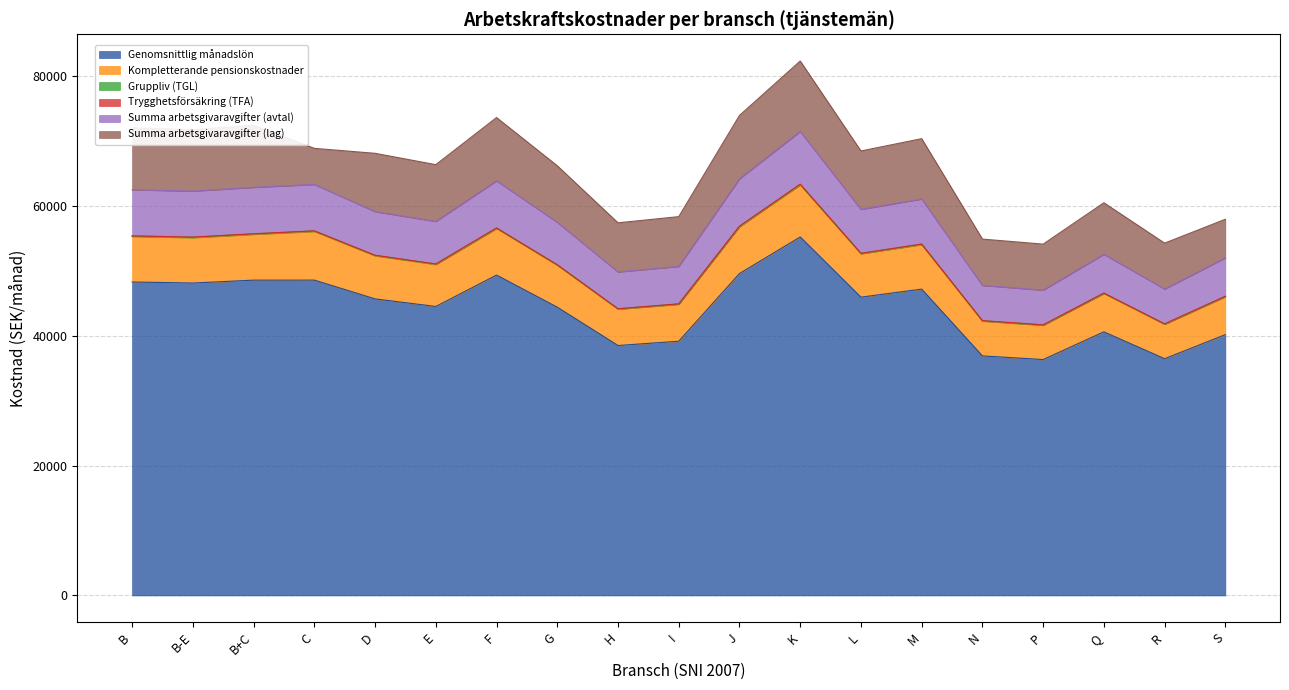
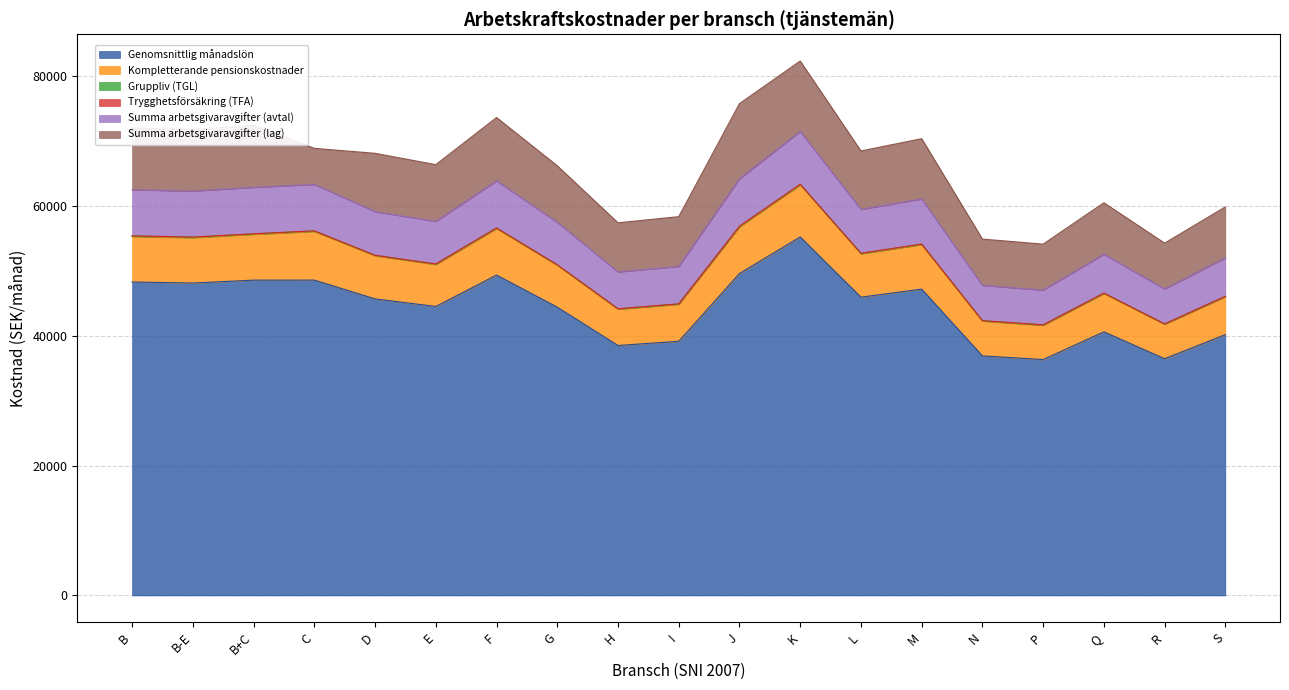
Summa arbetsgivaravgifter (lag), J: 10000 -> 12000
Summa arbetsgivaravgifter (lag), S: 6000 -> 8000
